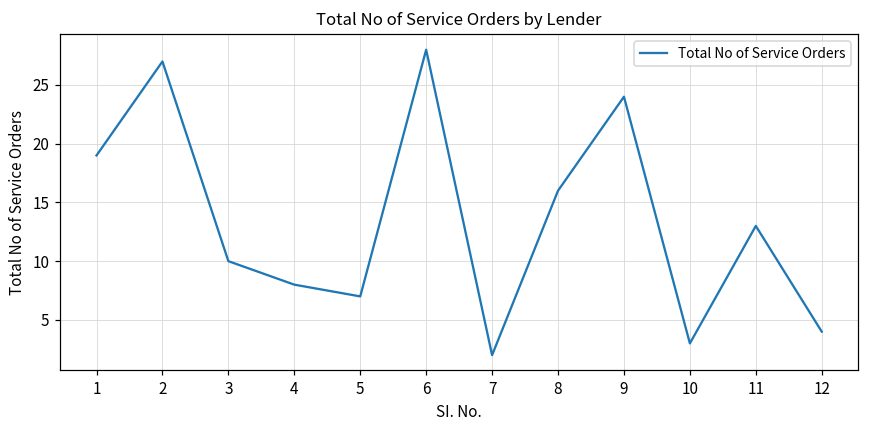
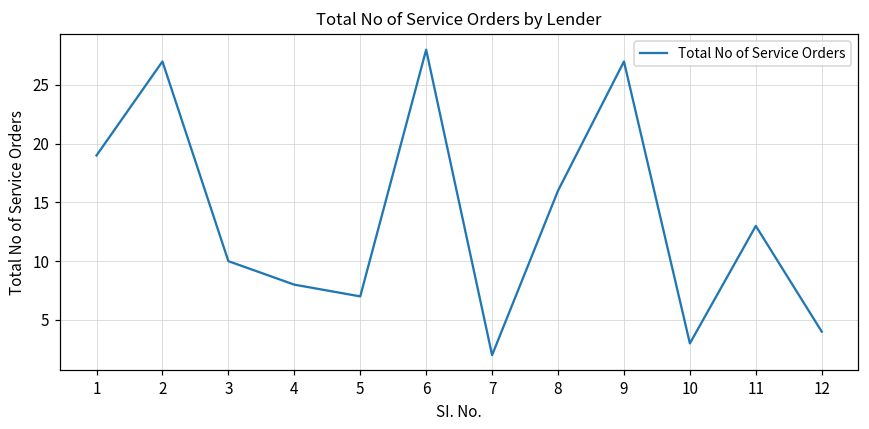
9: 24 -> 27
